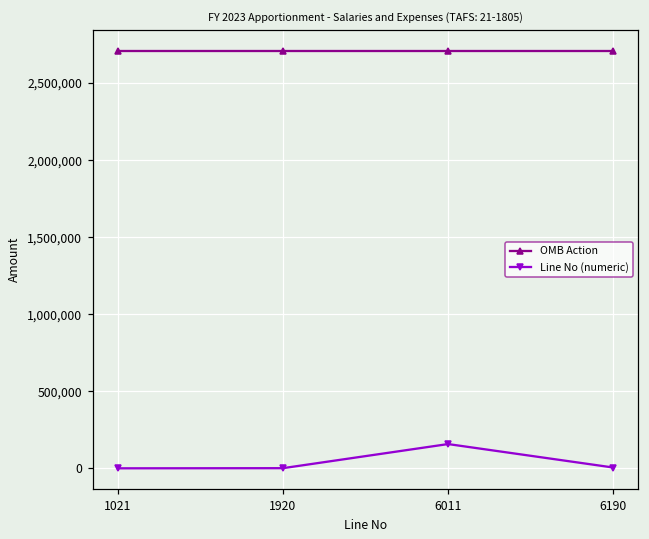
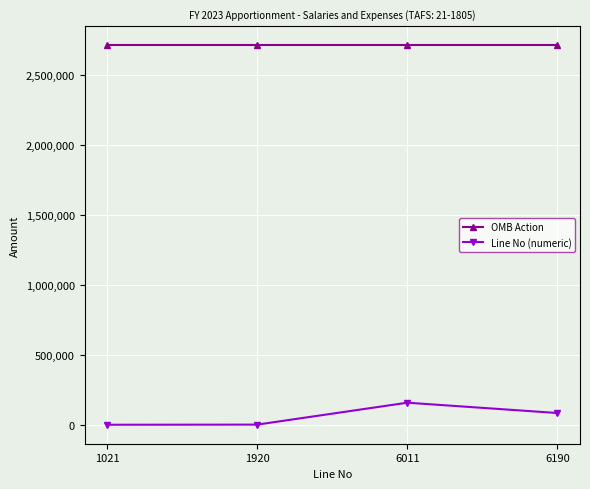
Line No (numeric), 6190: 10,000 -> 80,000
